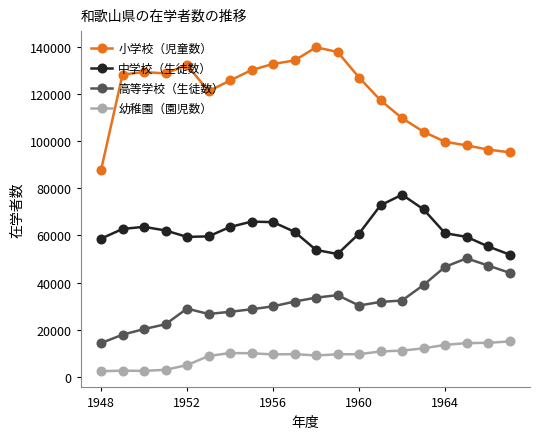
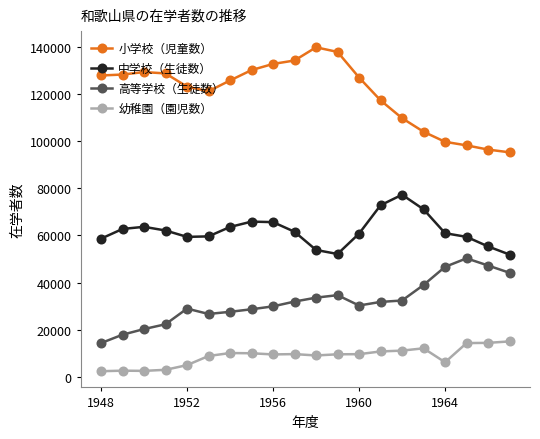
小学校（児童数）, 1948: 88000 -> 128000
小学校（児童数）, 1952: 132000 -> 123000
幼稚園（園児数）, 1964: 14000 -> 6000
